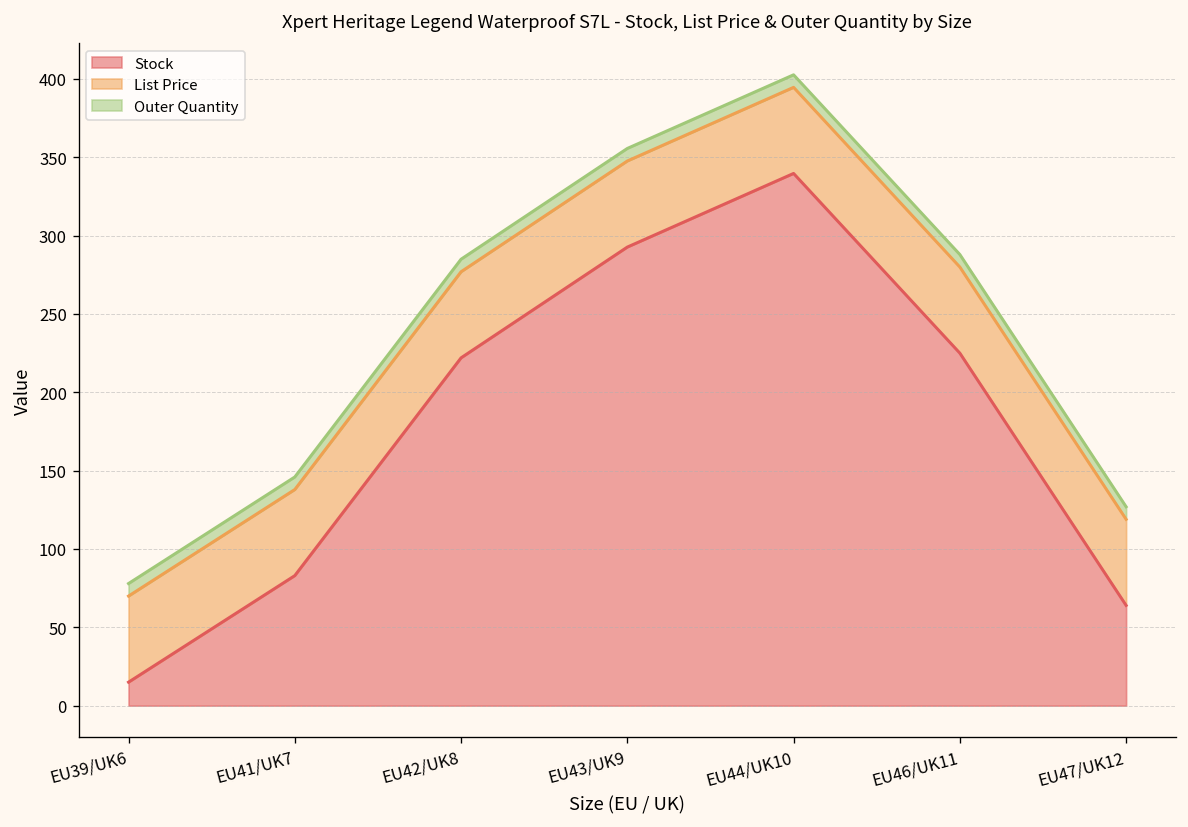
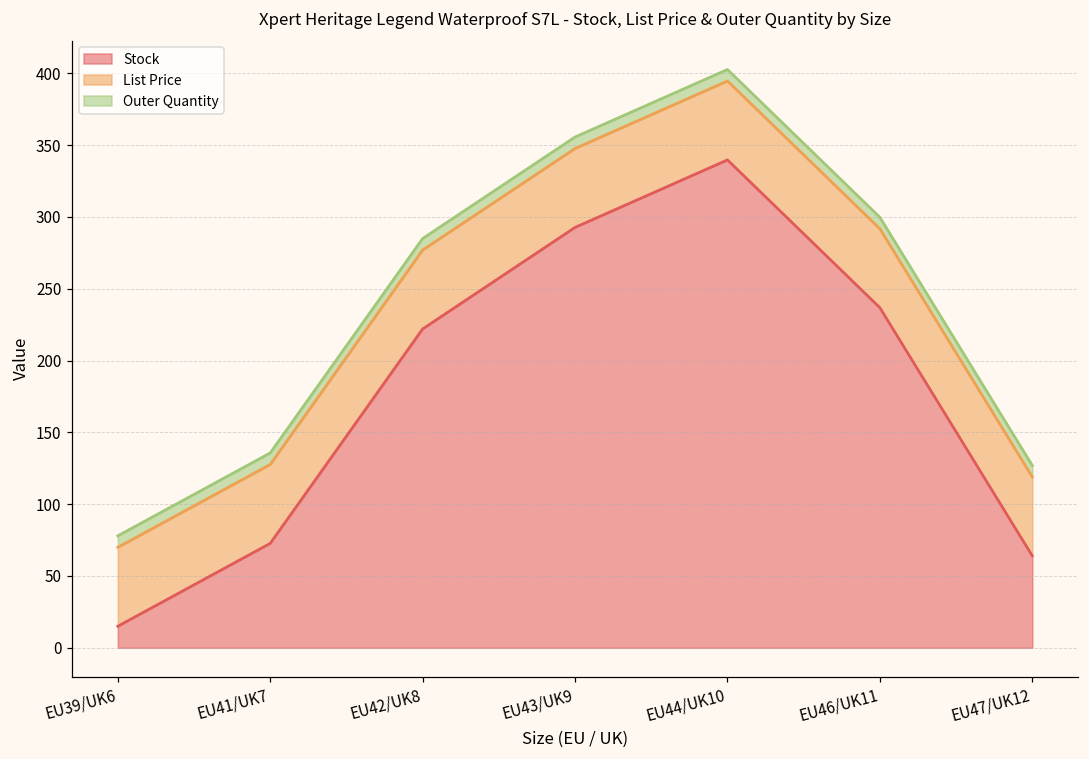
Stock, EU41/UK7: 83 -> 73
Stock, EU46/UK11: 225 -> 237
